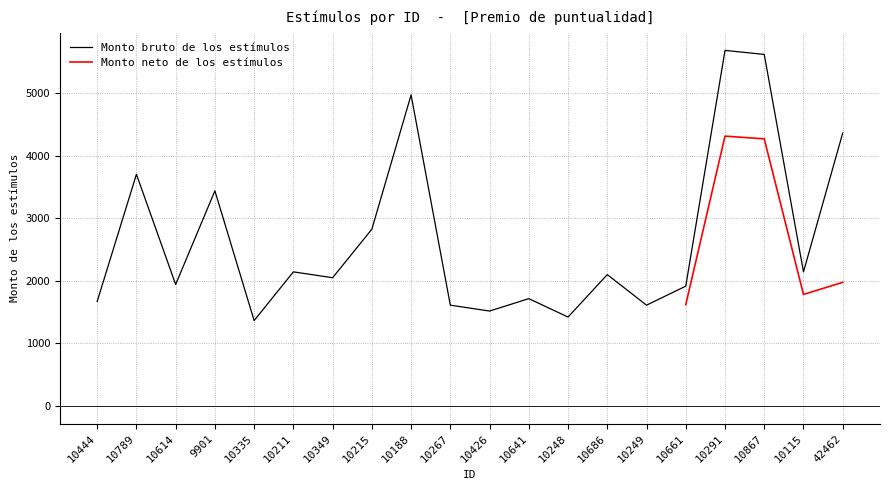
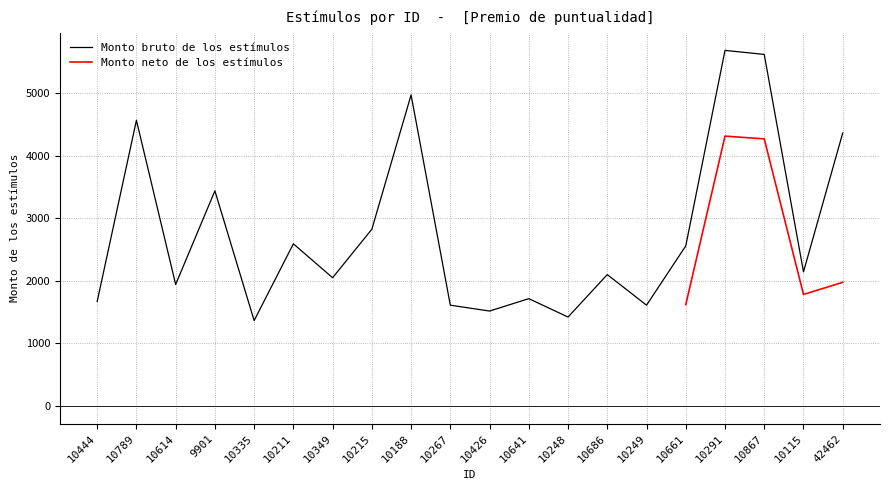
Monto bruto de los estímulos, 10789: 3700 -> 4600
Monto bruto de los estímulos, 10211: 2100 -> 2600
Monto bruto de los estímulos, 10661: 1900 -> 2600
